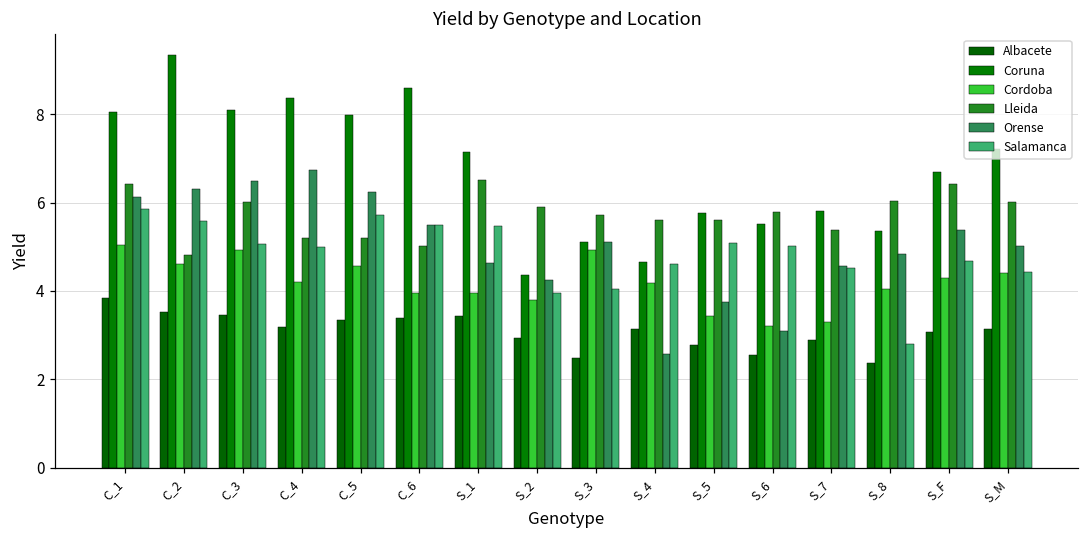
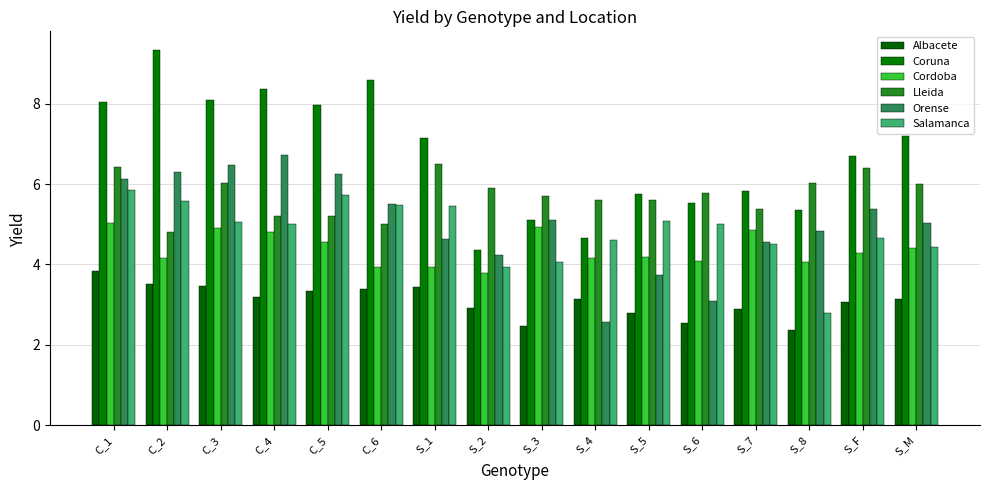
Cordoba, C_2: 4.6 -> 4.2
Cordoba, C_4: 4.2 -> 4.8
Cordoba, S_5: 3.4 -> 4.2
Cordoba, S_6: 3.2 -> 4.1
Cordoba, S_7: 3.3 -> 4.9
